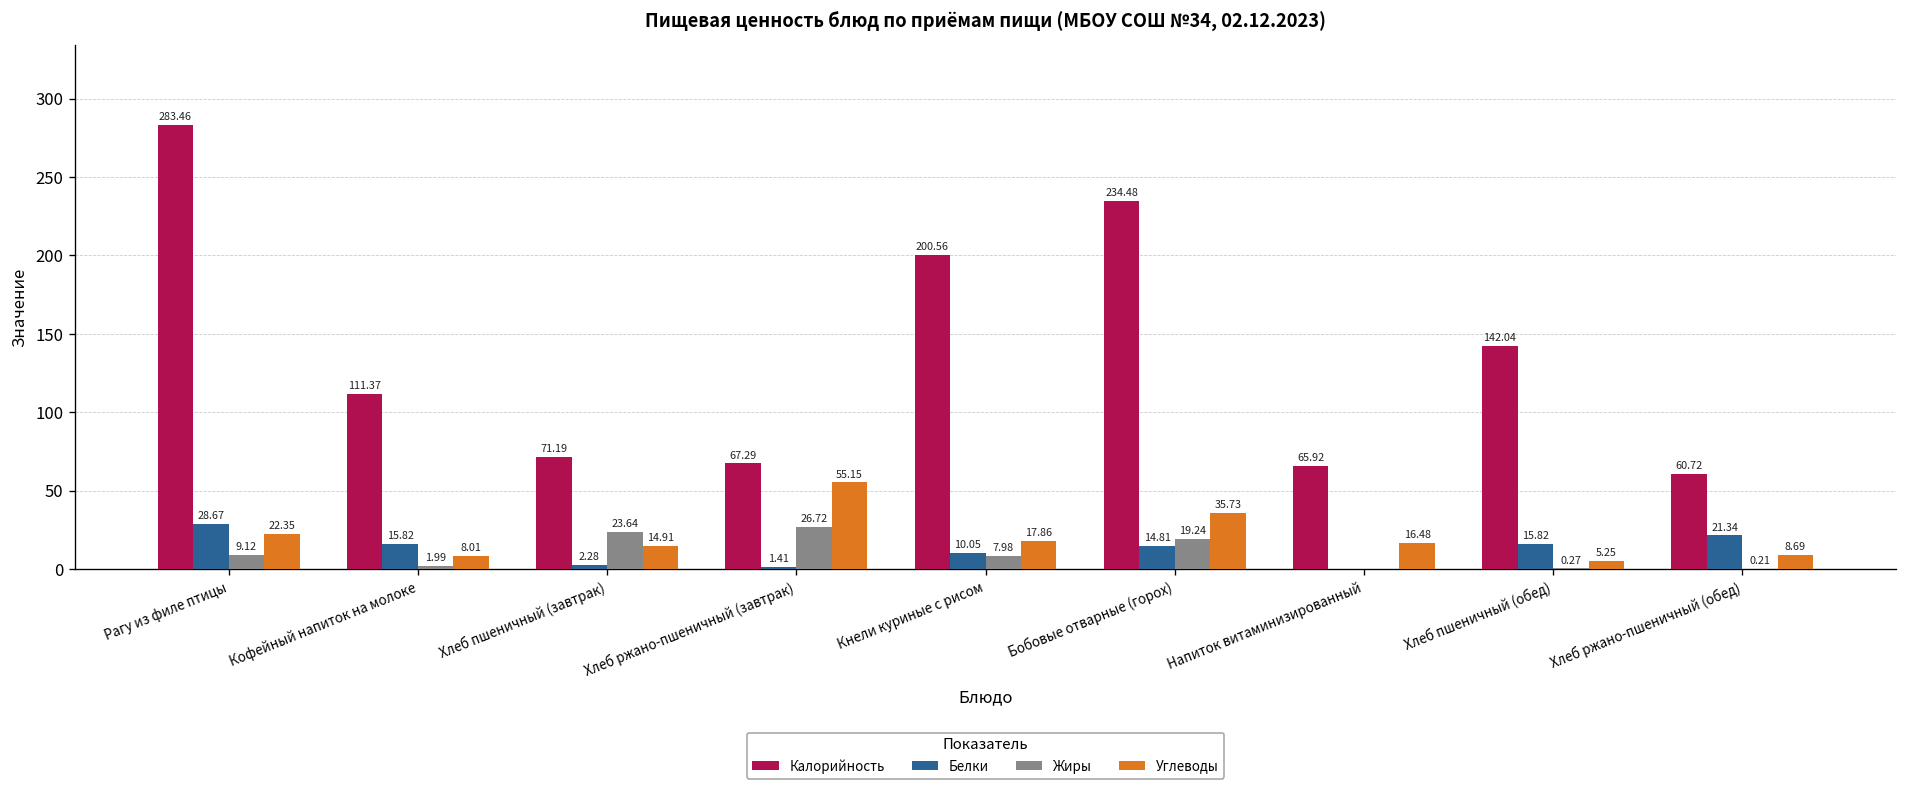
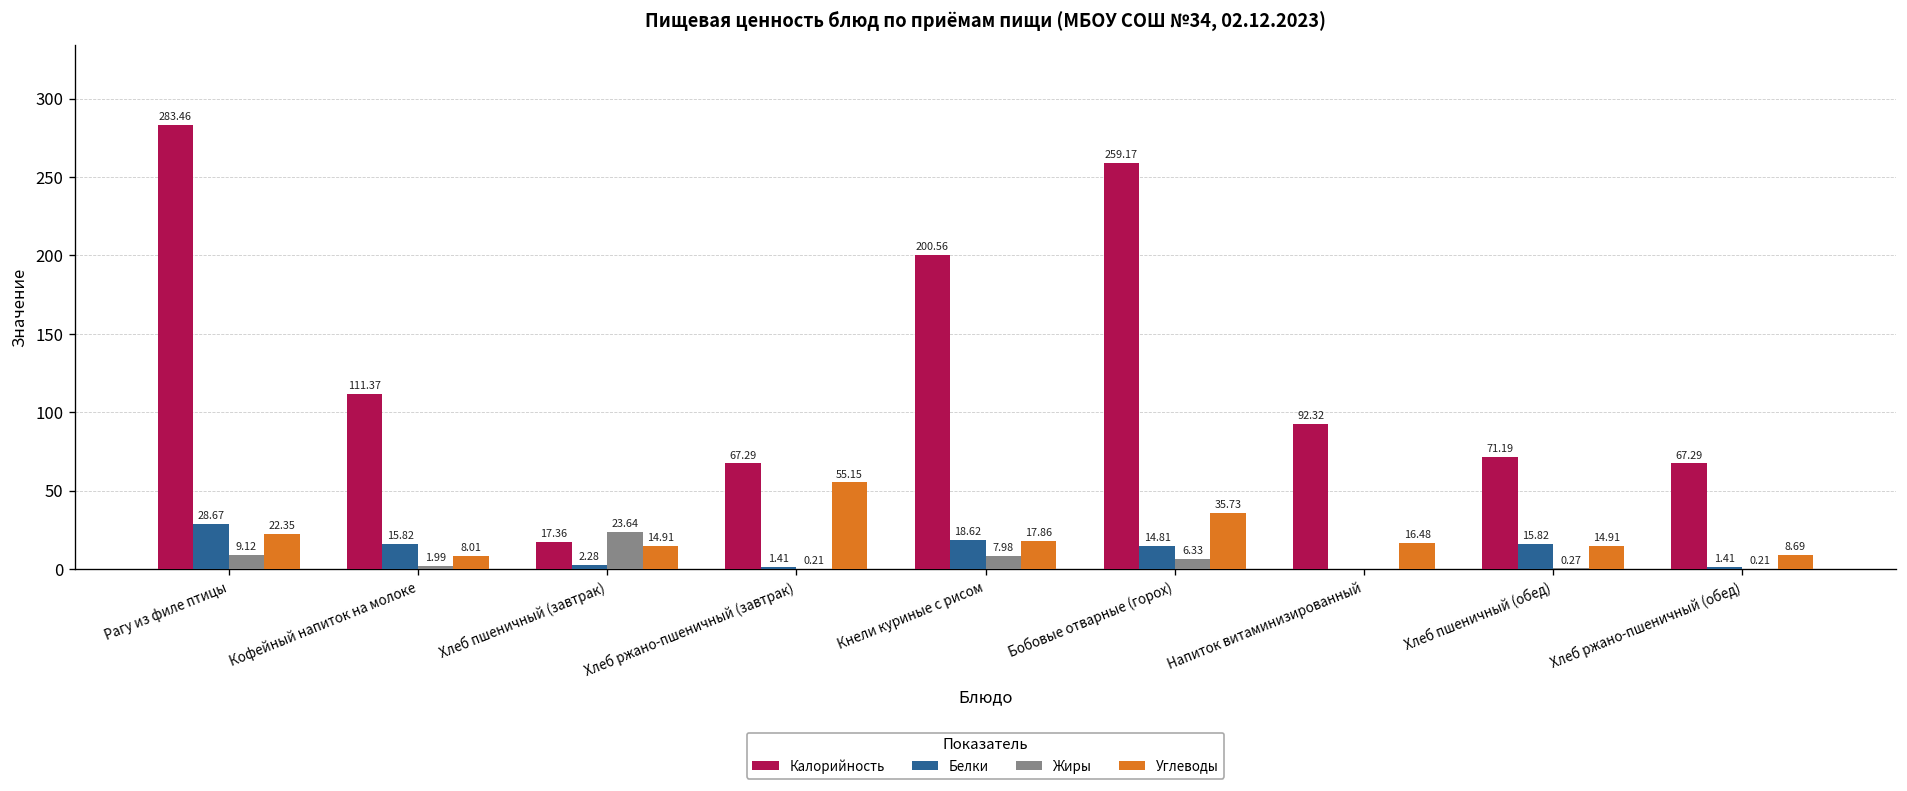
Калорийность, Хлеб пшеничный (завтрак): 71.19 -> 17.36
Жиры, Хлеб ржано-пшеничный (завтрак): 26.72 -> 0.21
Белки, Кнели куриные с рисом: 10.05 -> 18.62
Калорийность, Бобовые отварные (горох): 234.48 -> 259.17
Жиры, Бобовые отварные (горох): 19.24 -> 6.33
Калорийность, Напиток витаминизированный: 65.92 -> 92.32
Калорийность, Хлеб пшеничный (обед): 142.04 -> 71.19
Углеводы, Хлеб пшеничный (обед): 5.25 -> 14.91
Калорийность, Хлеб ржано-пшеничный (обед): 60.72 -> 67.29
Белки, Хлеб ржано-пшеничный (обед): 21.34 -> 1.41
